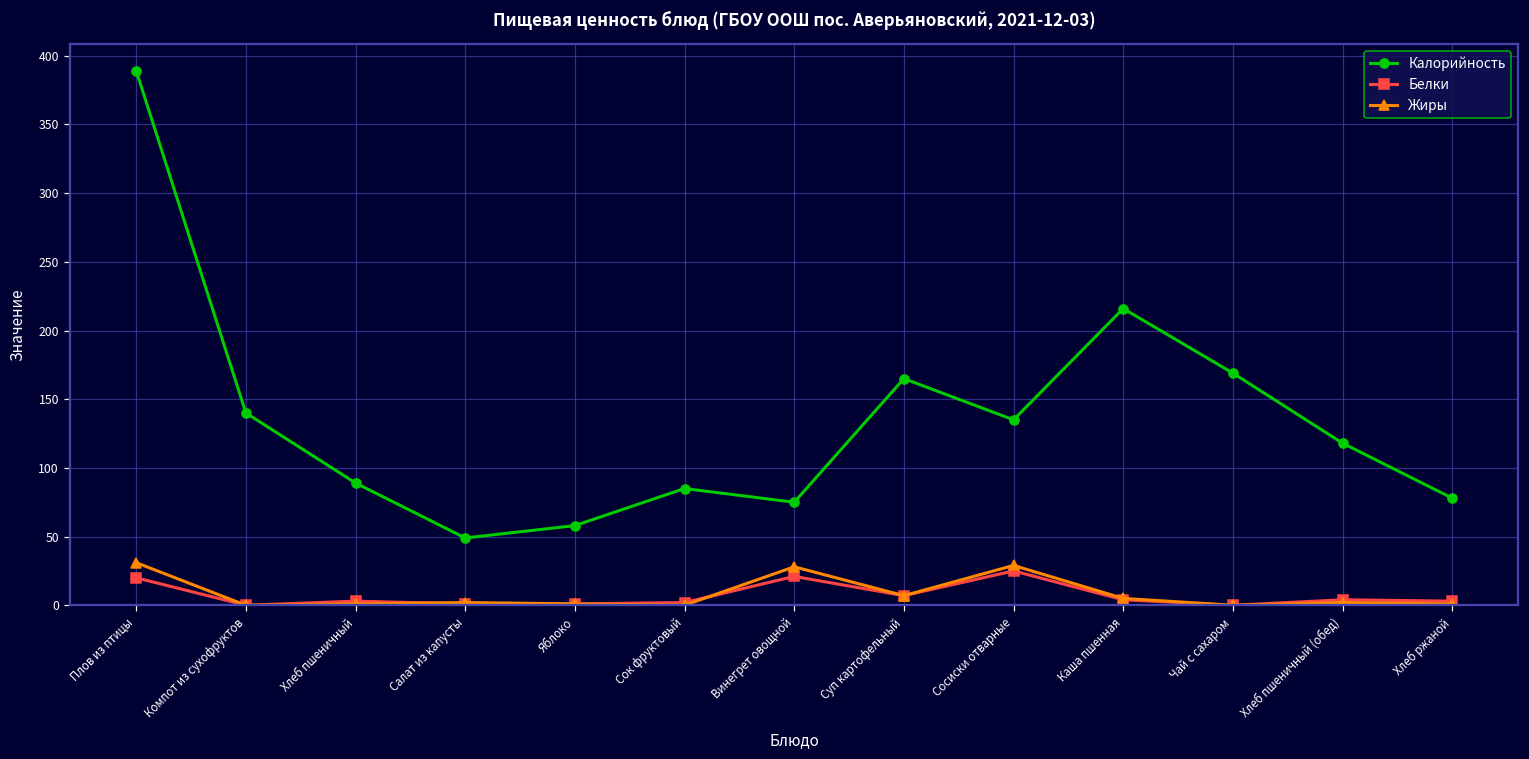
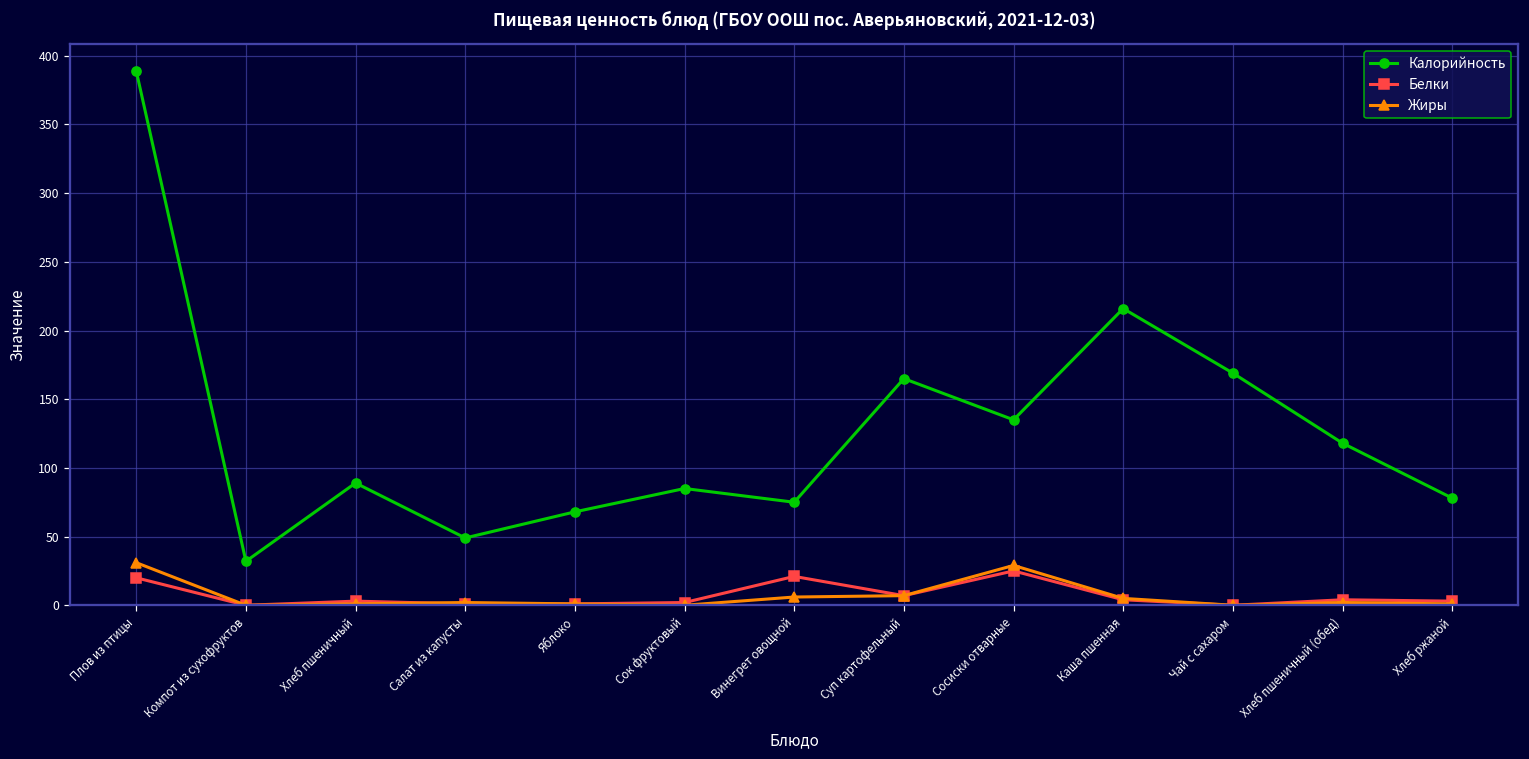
Калорийность, Компот из сухофруктов: 140 -> 32
Калорийность, Яблоко: 58 -> 68
Жиры, Винегрет овощной: 28 -> 6
